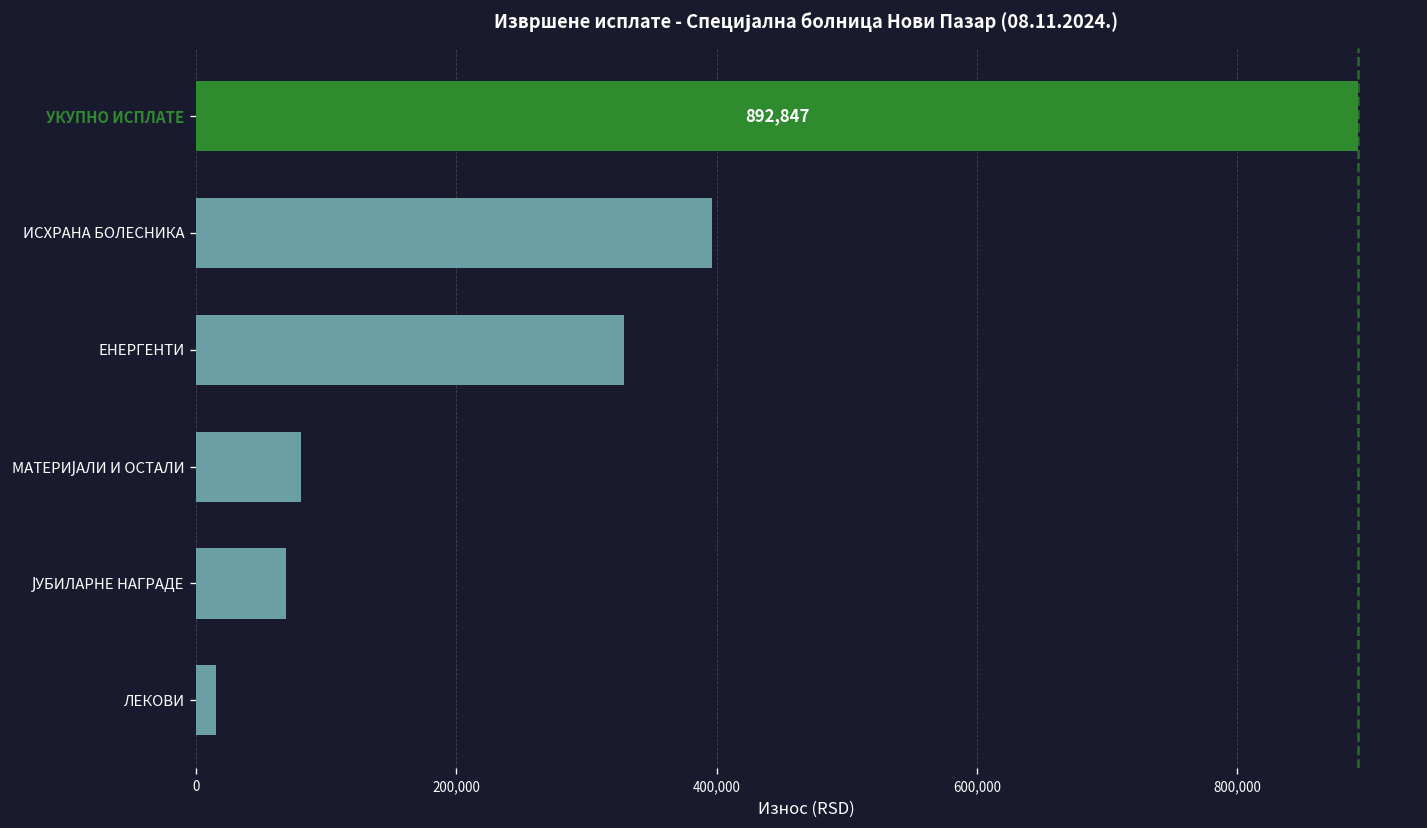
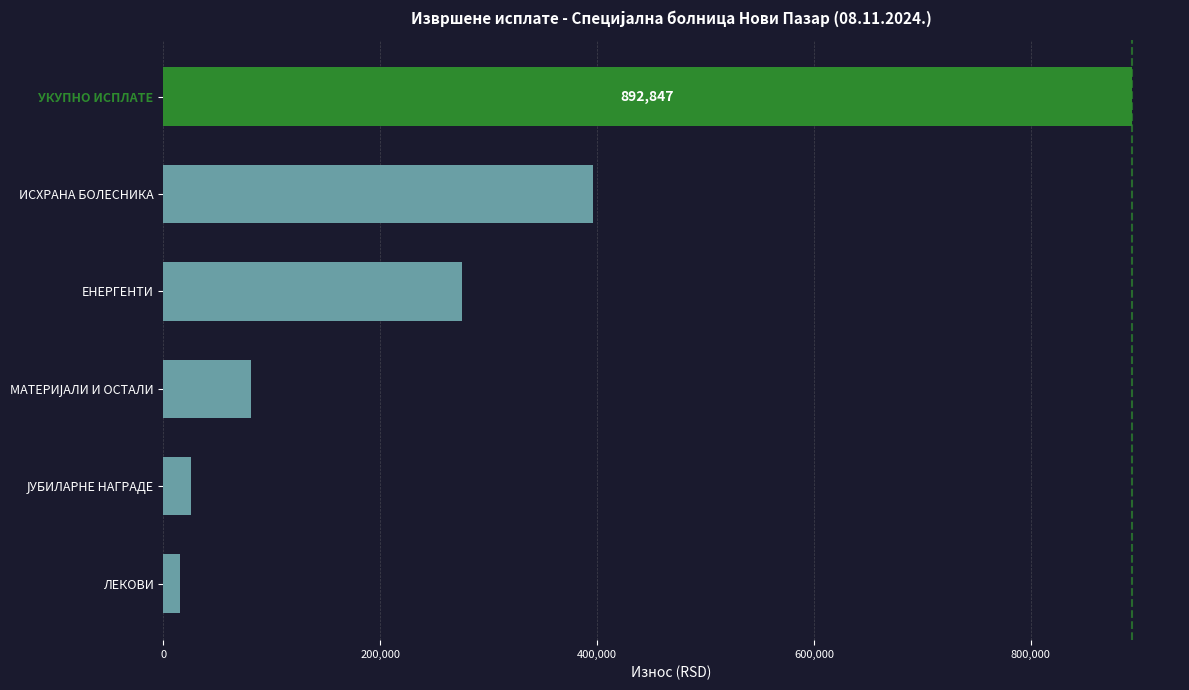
ЕНЕРГЕНТИ: 329,000 -> 275,000
ЈУБИЛАРНЕ НАГРАДЕ: 69,000 -> 25,000
